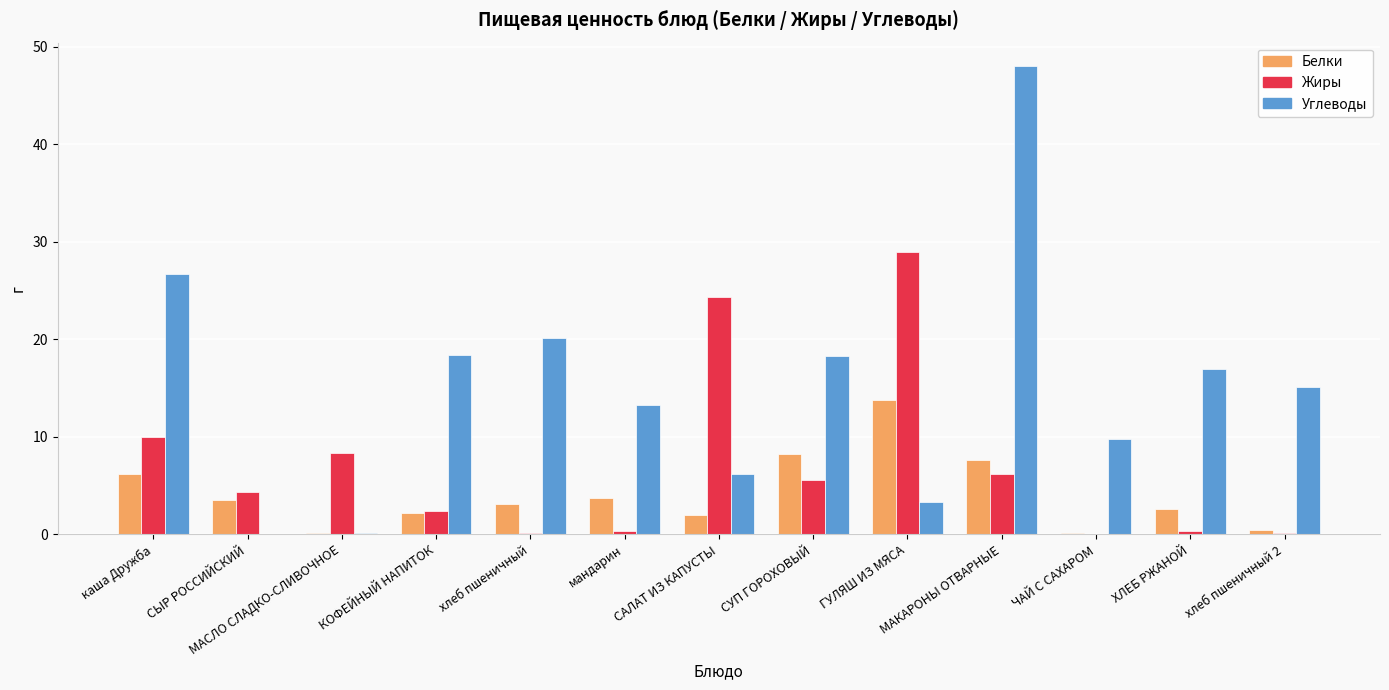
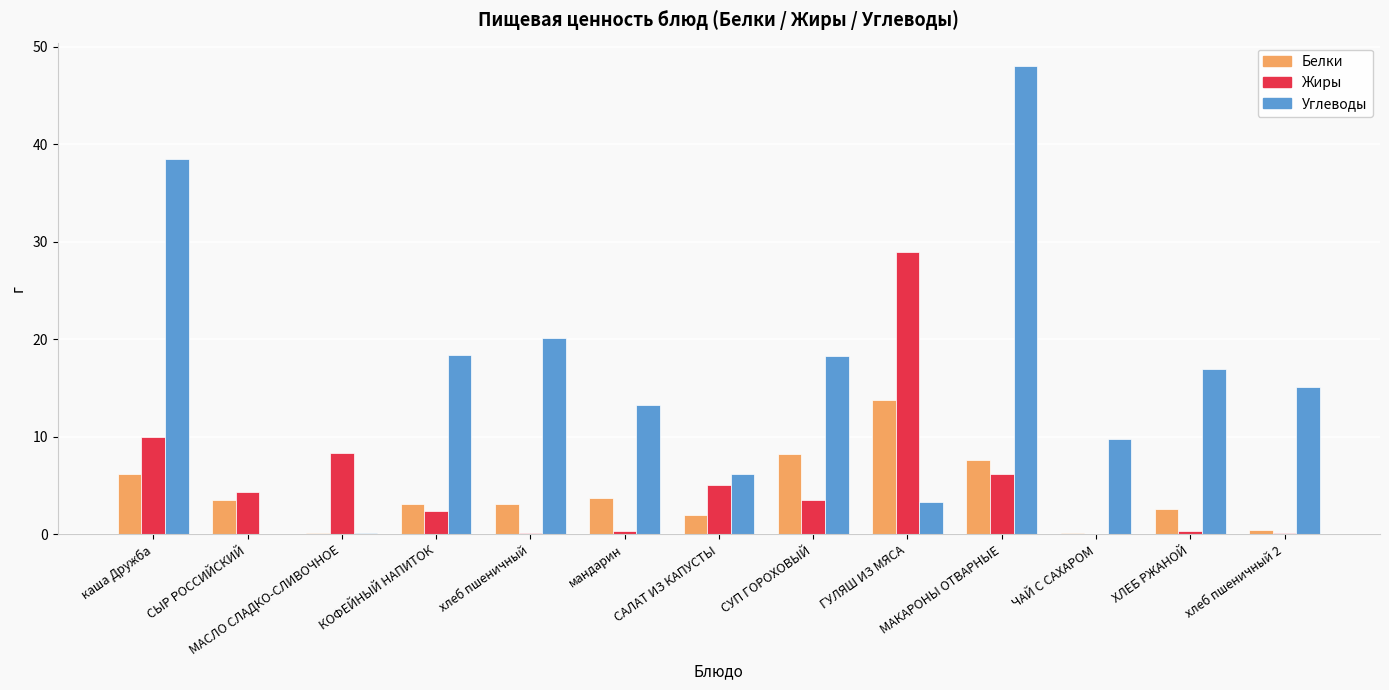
Углеводы, каша Дружба: 27 -> 39
Белки, КОФЕЙНЫЙ НАПИТОК: 2 -> 3
Жиры, САЛАТ ИЗ КАПУСТЫ: 24 -> 5
Жиры, СУП ГОРОХОВЫЙ: 6 -> 4
